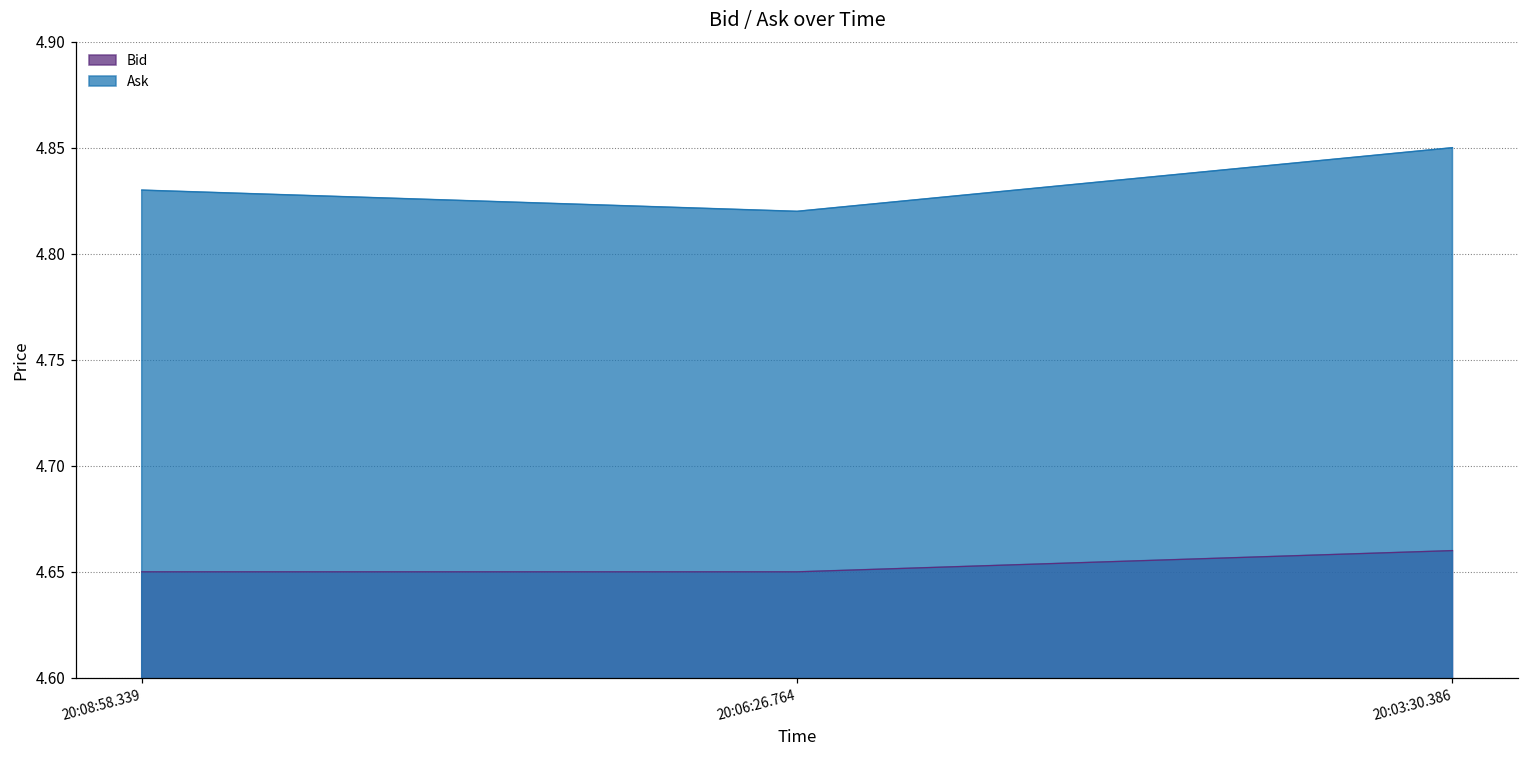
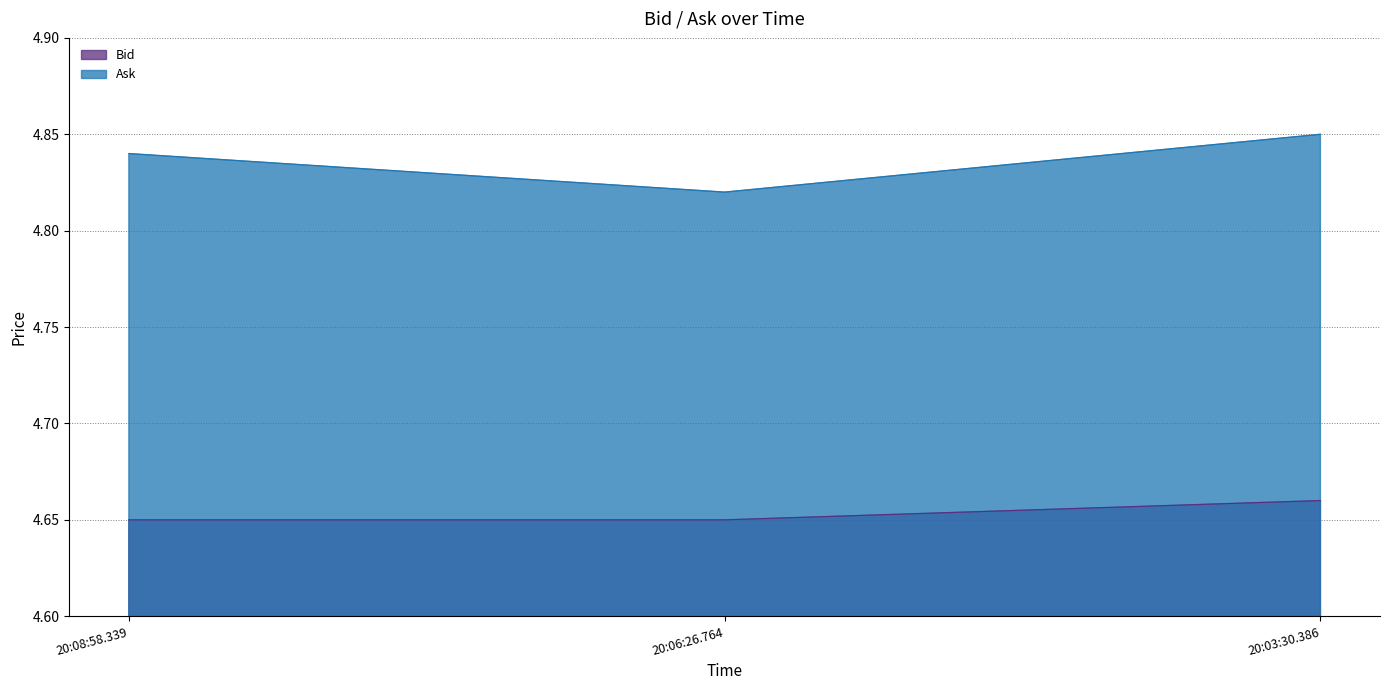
Ask, 20:08:58.339: 4.83 -> 4.84
